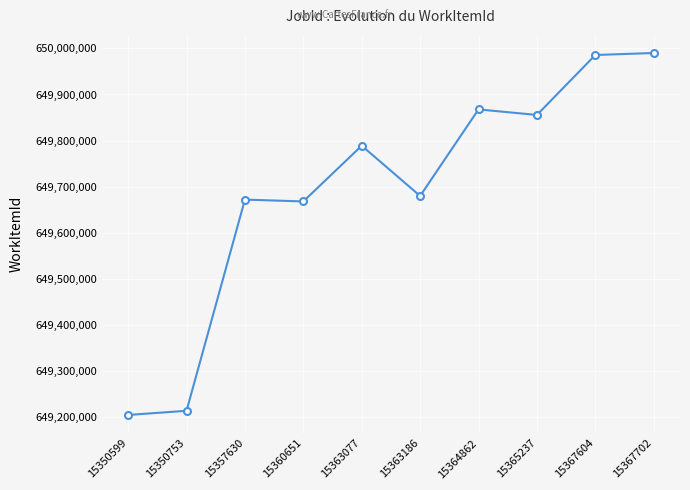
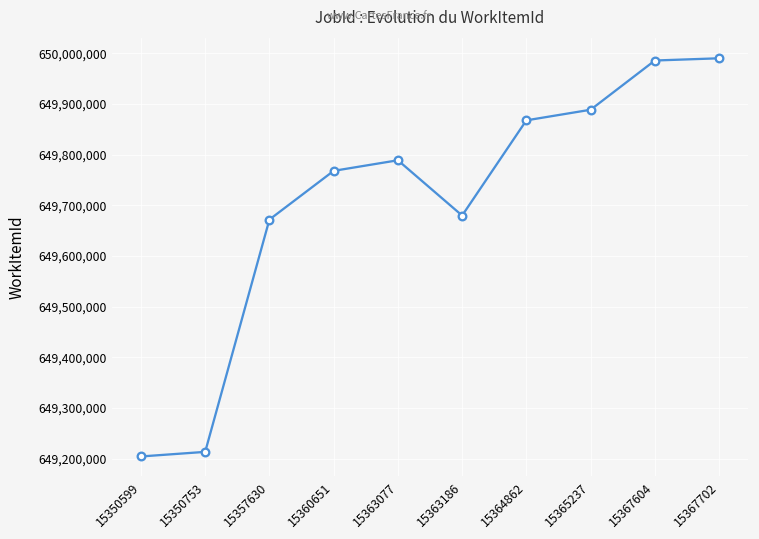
15360651: 649,670,000 -> 649,770,000
15365237: 649,860,000 -> 649,890,000
